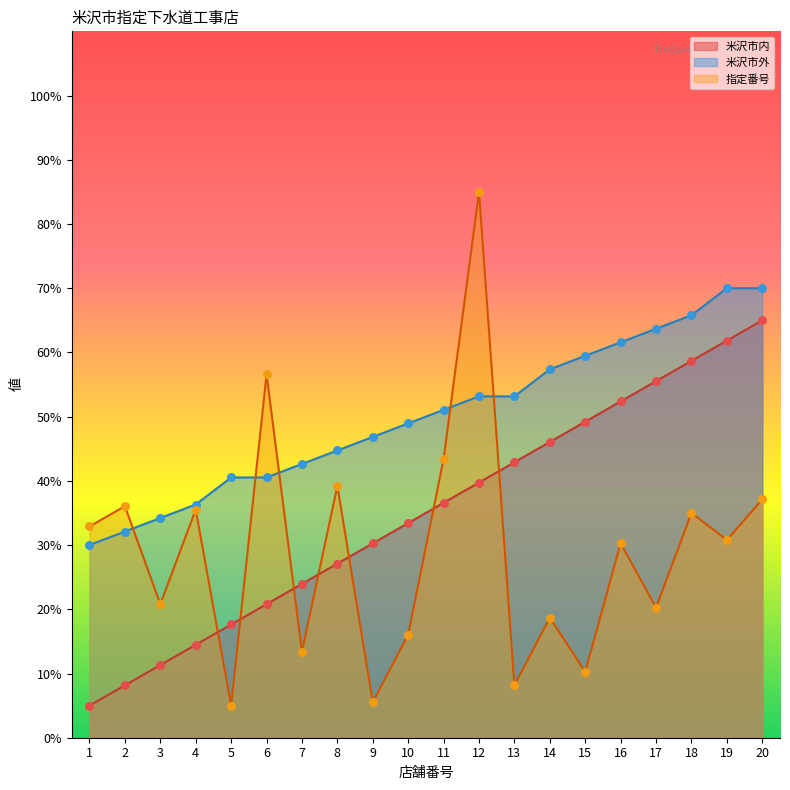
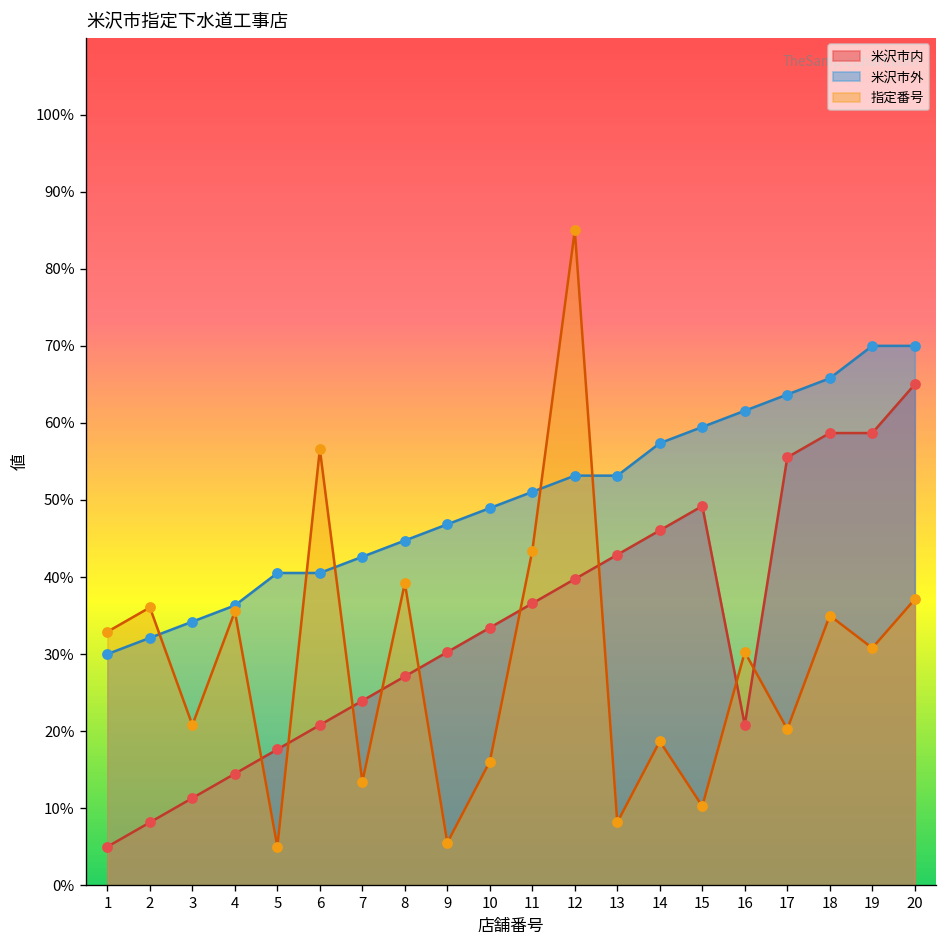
米沢市内, 16: 52% -> 21%
米沢市内, 19: 62% -> 59%
